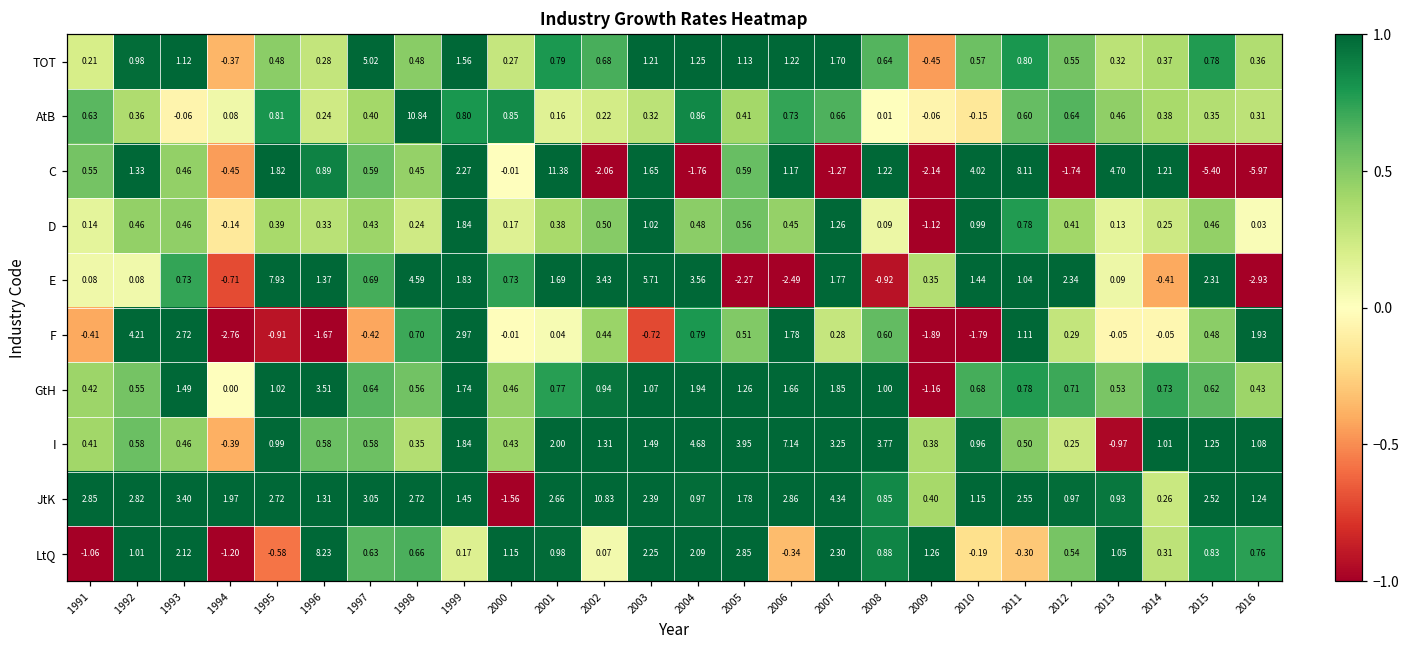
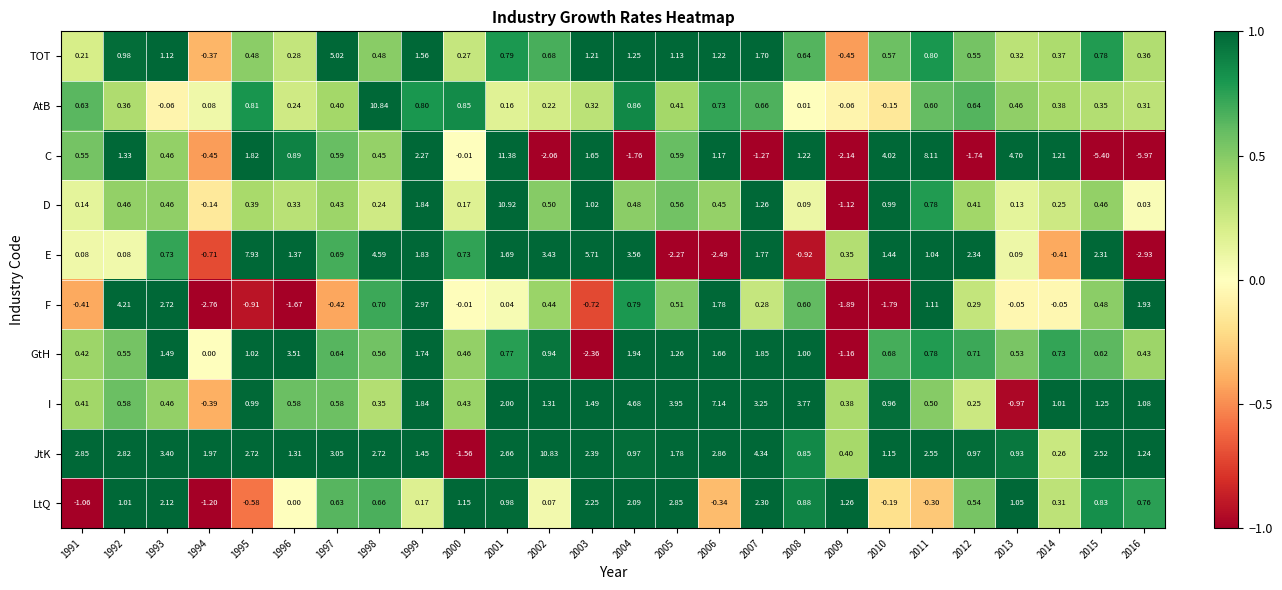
D, 2001: 0.38 -> 10.92
GtH, 2003: 1.07 -> -2.36
LtQ, 1996: 8.23 -> 0.00
